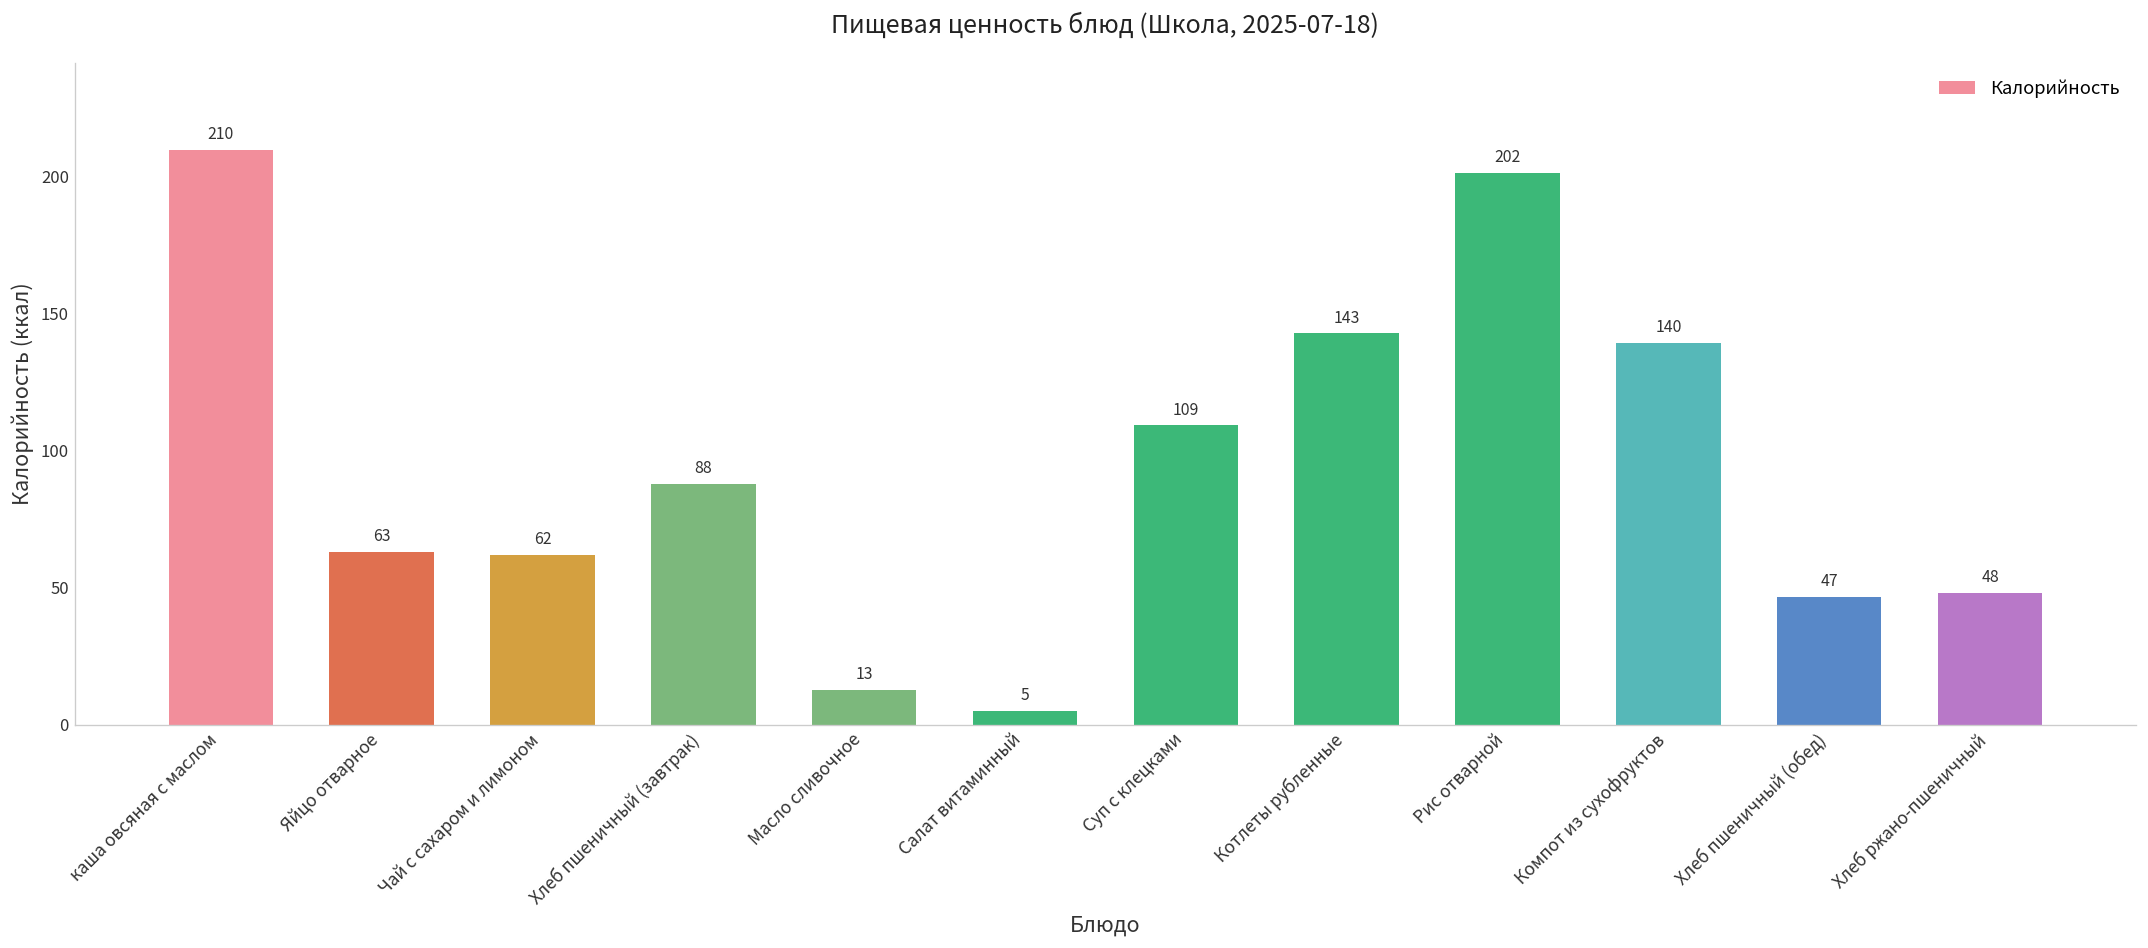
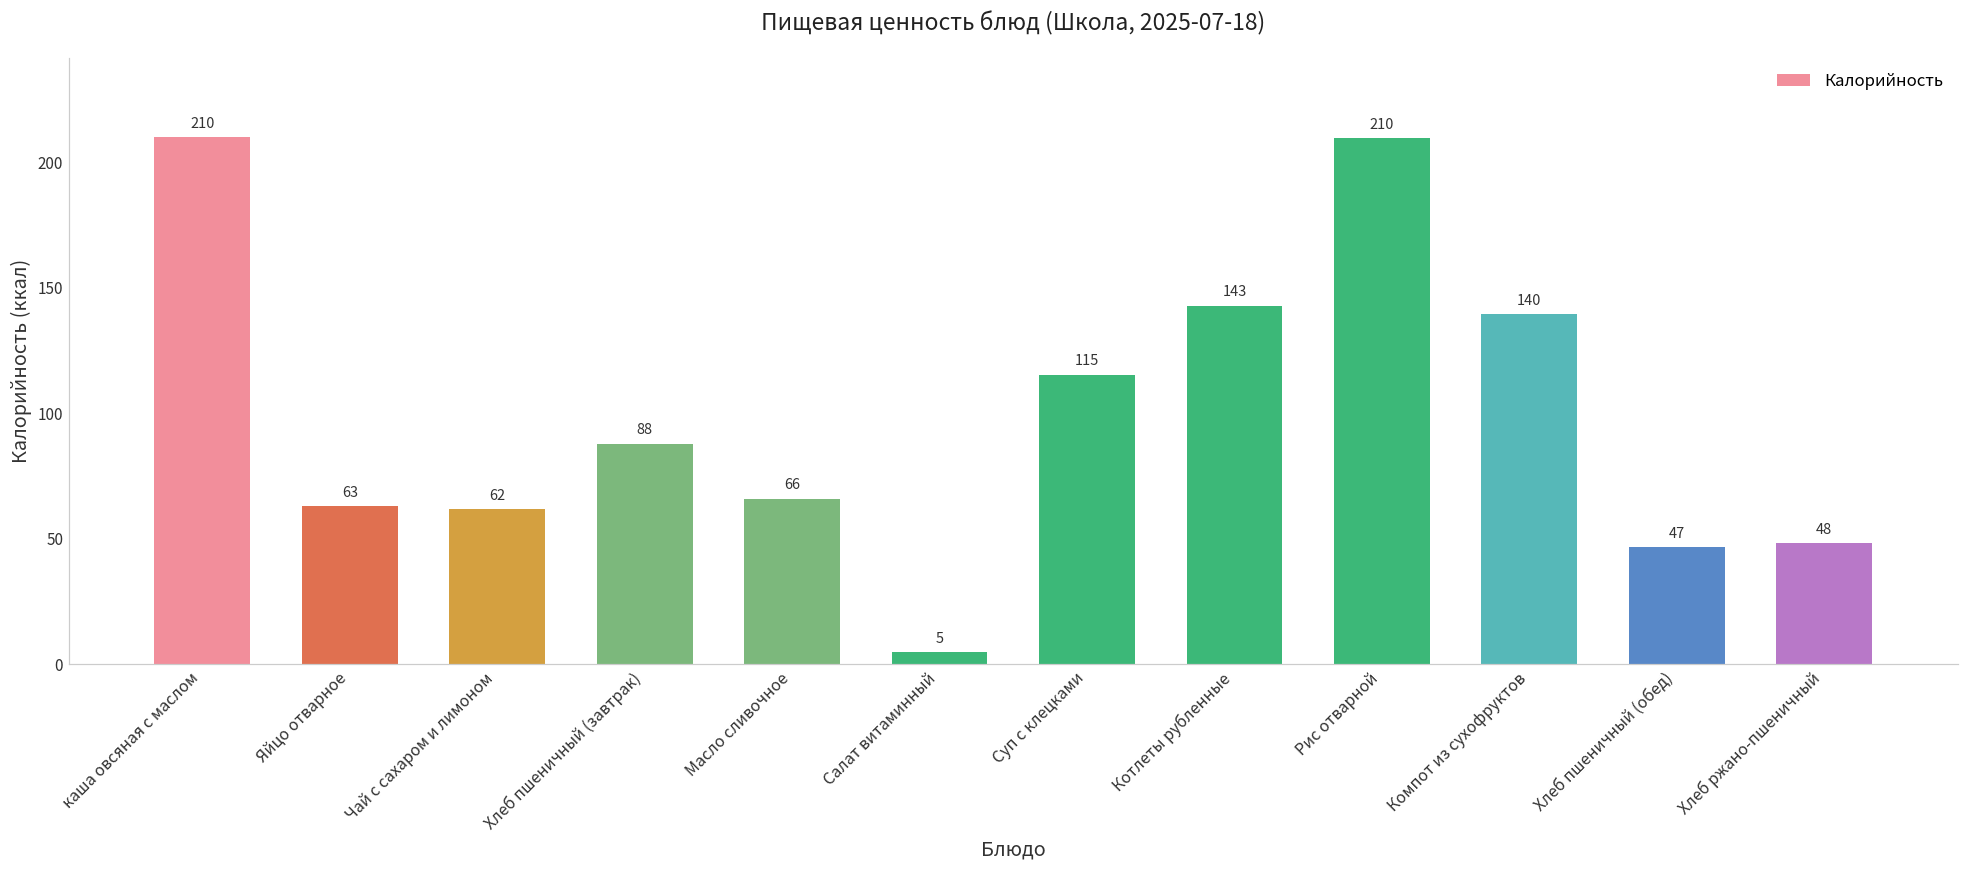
Масло сливочное: 13 -> 66
Суп с клецками: 109 -> 115
Рис отварной: 202 -> 210
